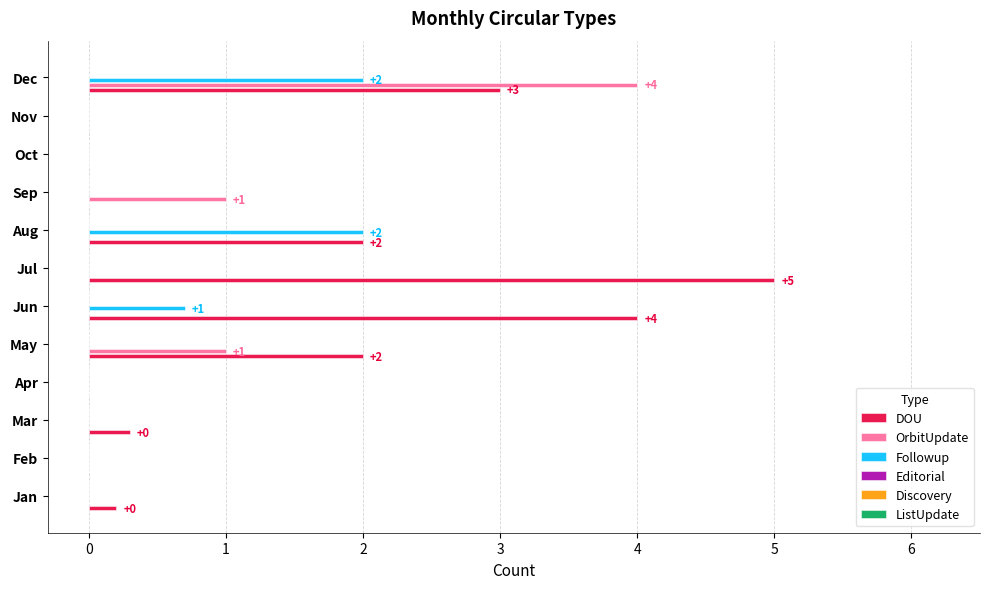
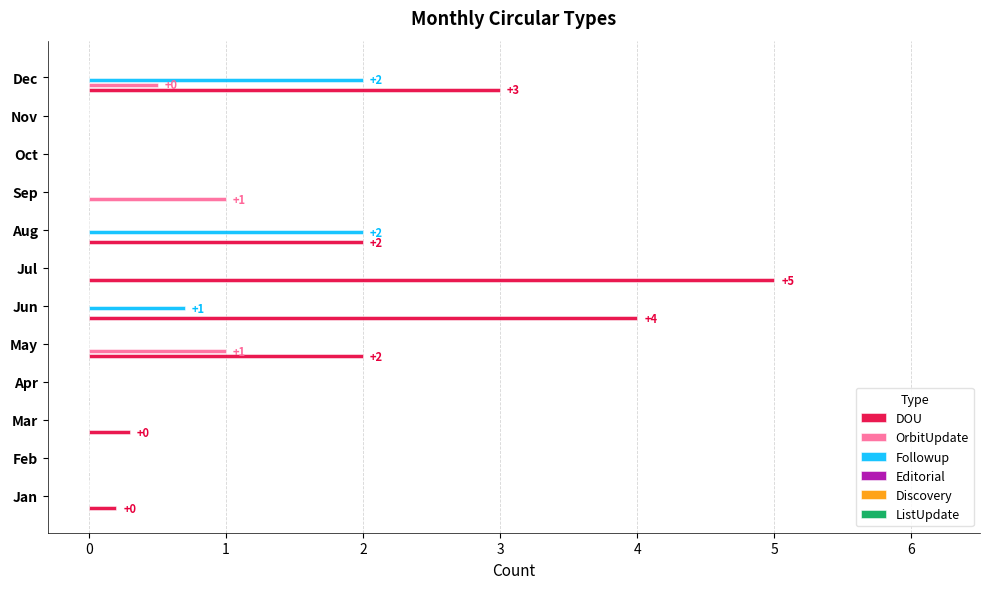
OrbitUpdate, Dec: +4 -> +0
